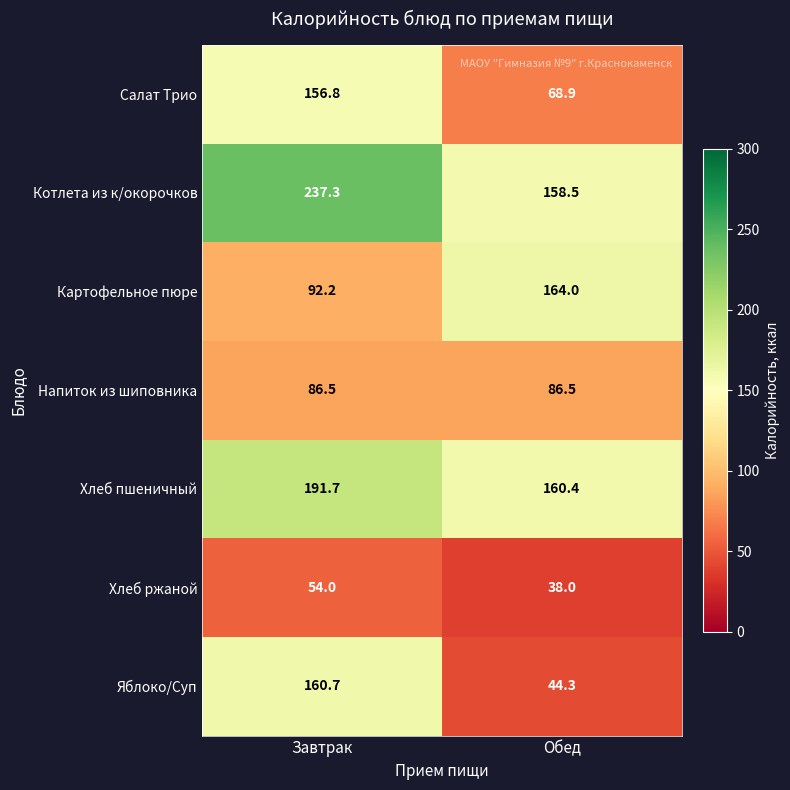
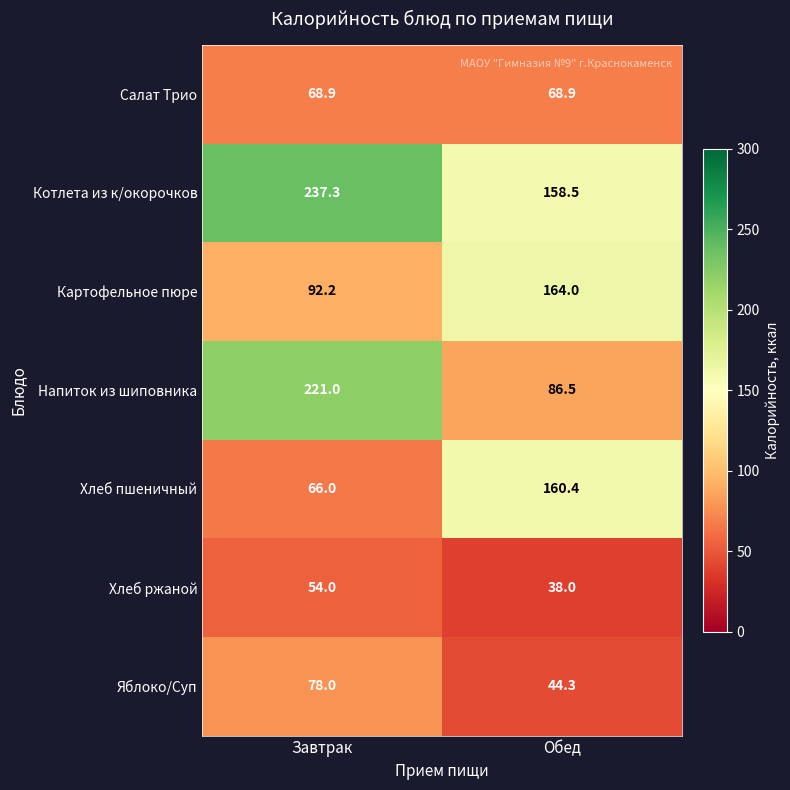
Салат Трио, Завтрак: 156.8 -> 68.9
Напиток из шиповника, Завтрак: 86.5 -> 221.0
Хлеб пшеничный, Завтрак: 191.7 -> 66.0
Яблоко/Суп, Завтрак: 160.7 -> 78.0
